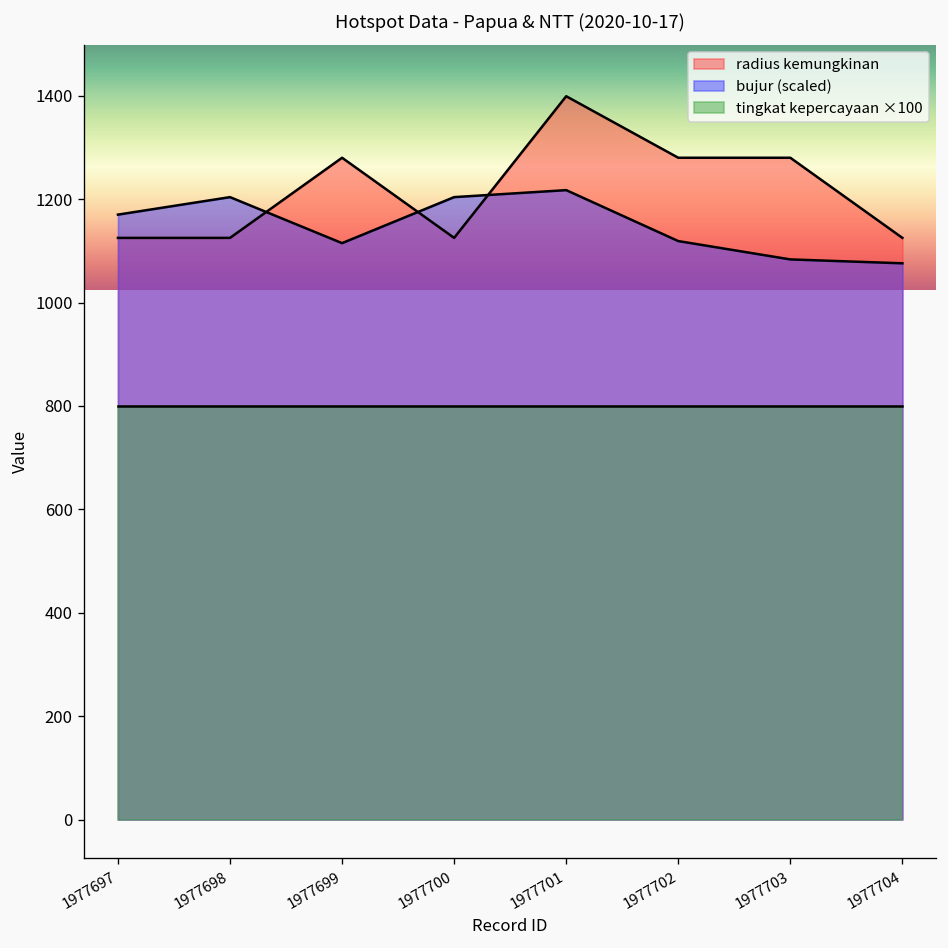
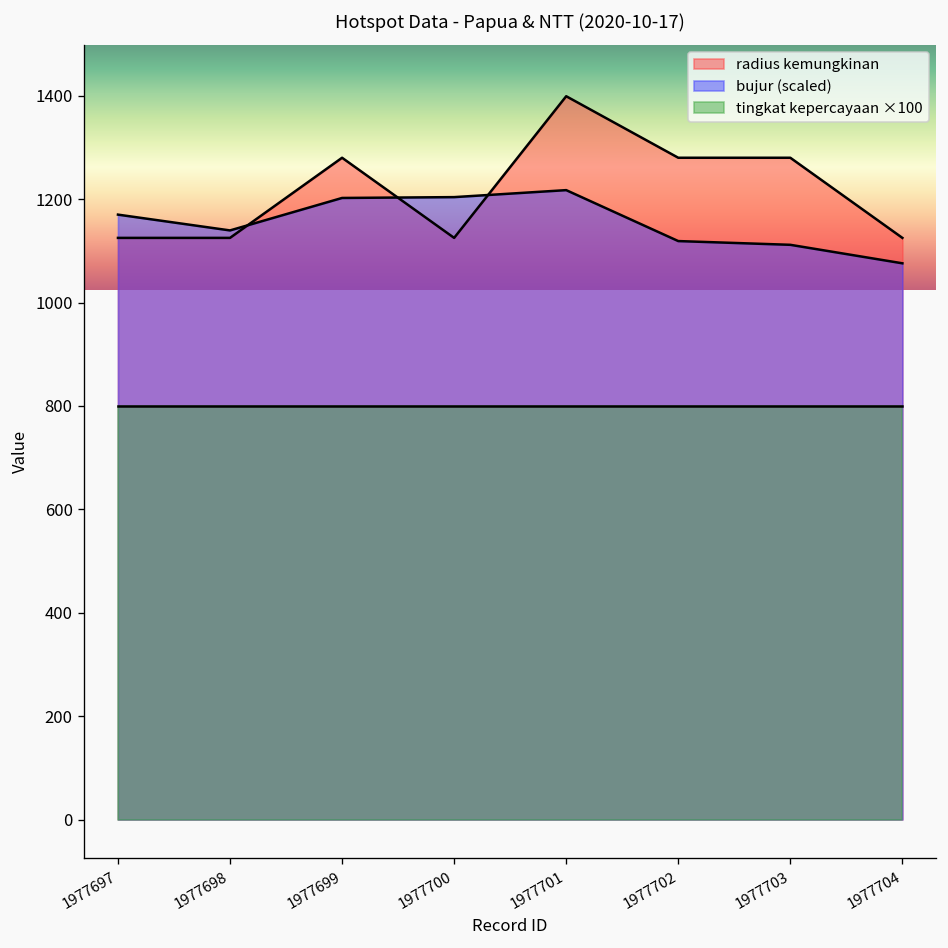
bujur (scaled), 1977698: 1200 -> 1140
bujur (scaled), 1977699: 1110 -> 1200
bujur (scaled), 1977703: 1080 -> 1110
